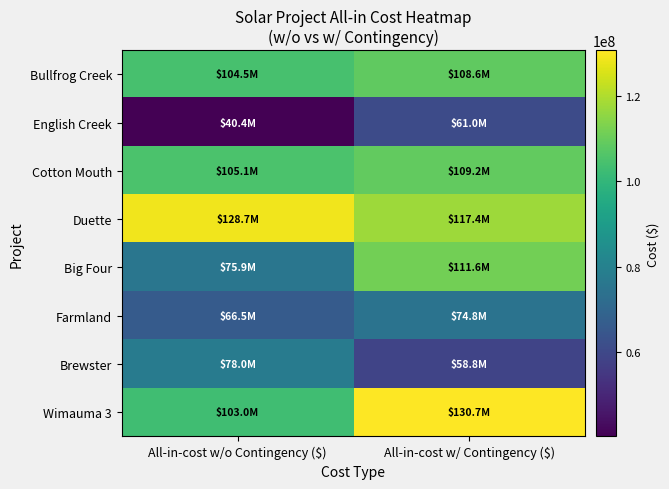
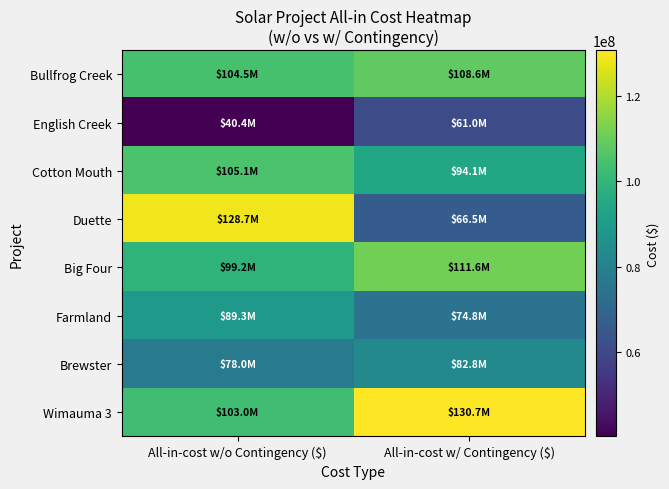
Cotton Mouth, All-in-cost w/ Contingency ($): $109.2M -> $94.1M
Duette, All-in-cost w/ Contingency ($): $117.4M -> $66.5M
Big Four, All-in-cost w/o Contingency ($): $75.9M -> $99.2M
Farmland, All-in-cost w/o Contingency ($): $66.5M -> $89.3M
Brewster, All-in-cost w/ Contingency ($): $58.8M -> $82.8M
